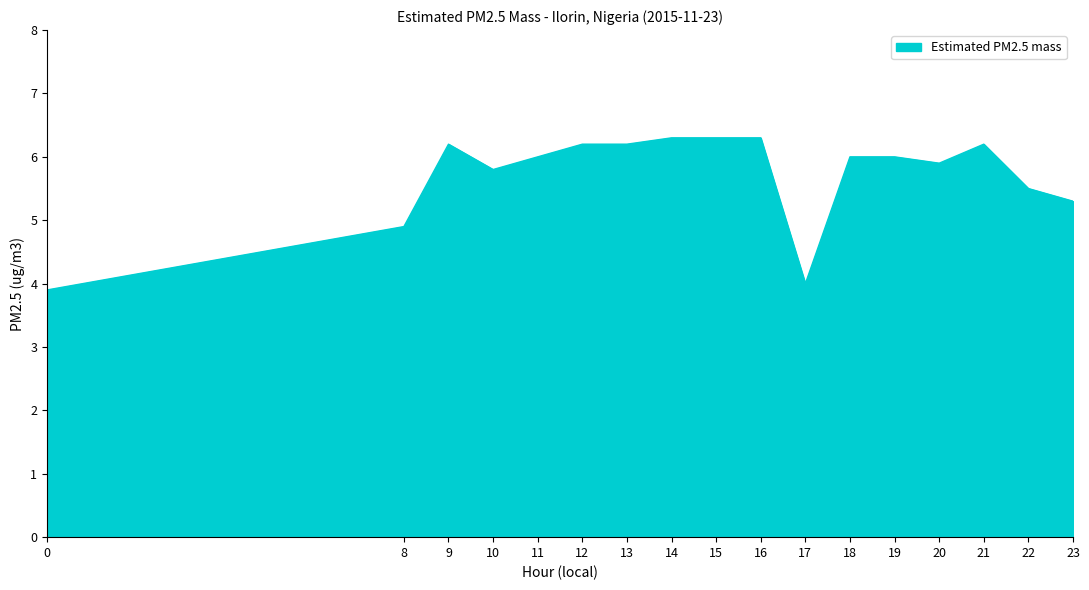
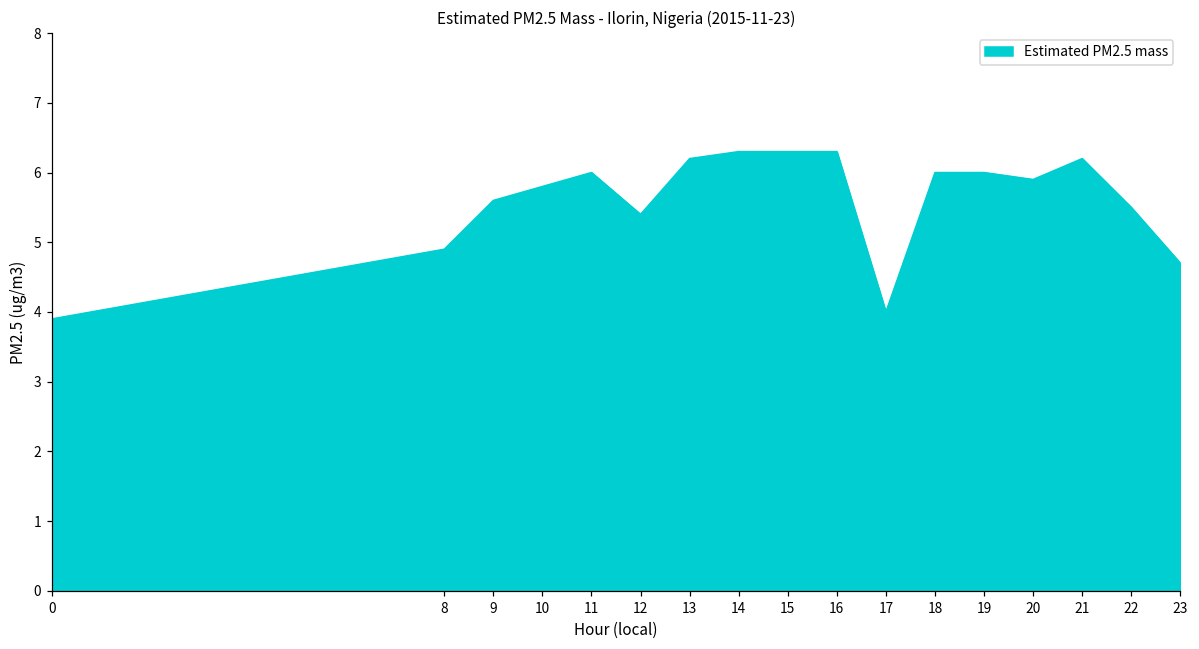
9: 6.2 -> 5.6
12: 6.2 -> 5.4
23: 5.3 -> 4.7
